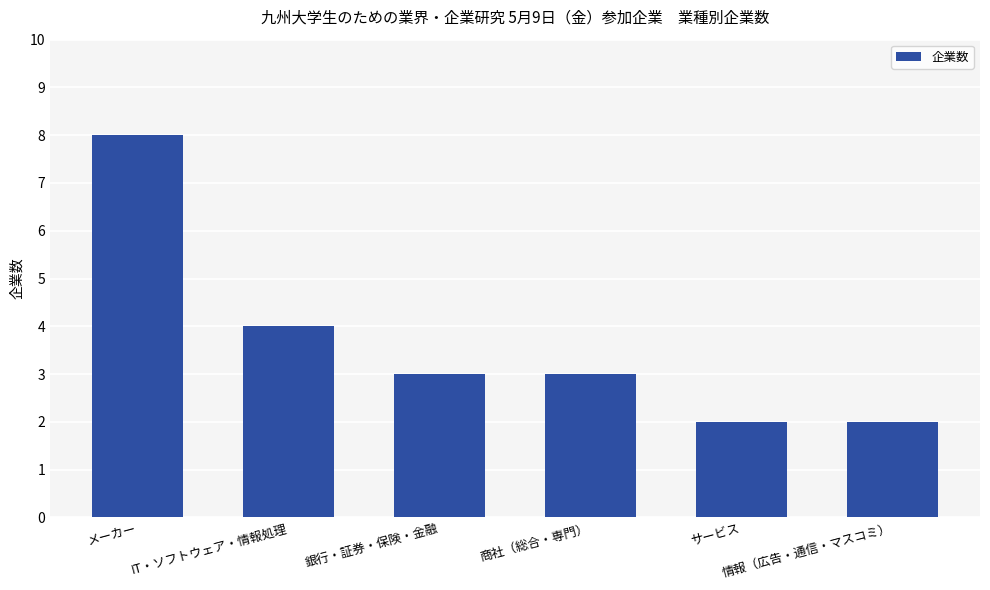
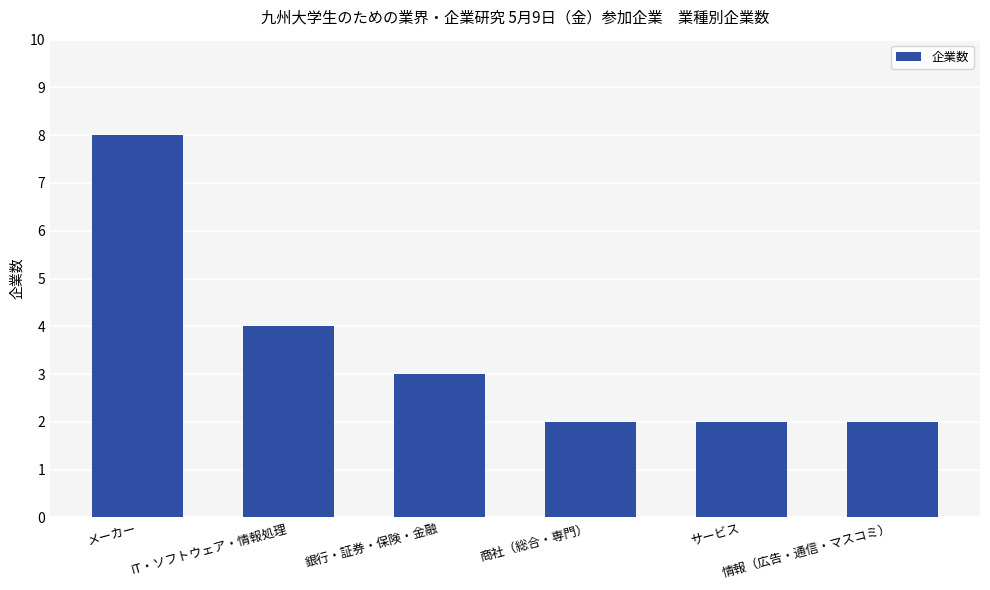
商社（総合・専門）: 3 -> 2
